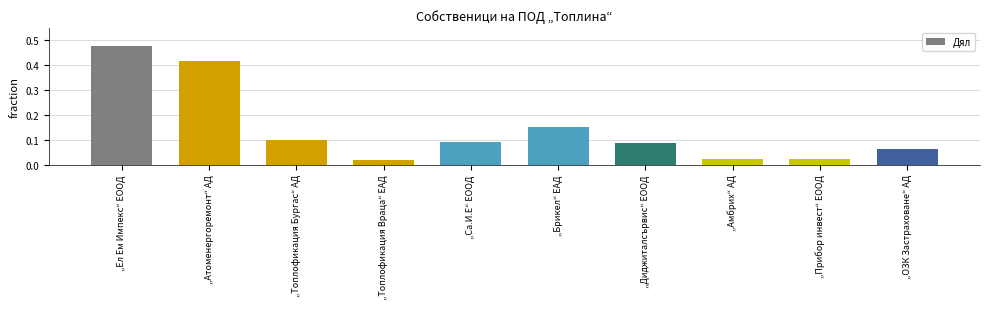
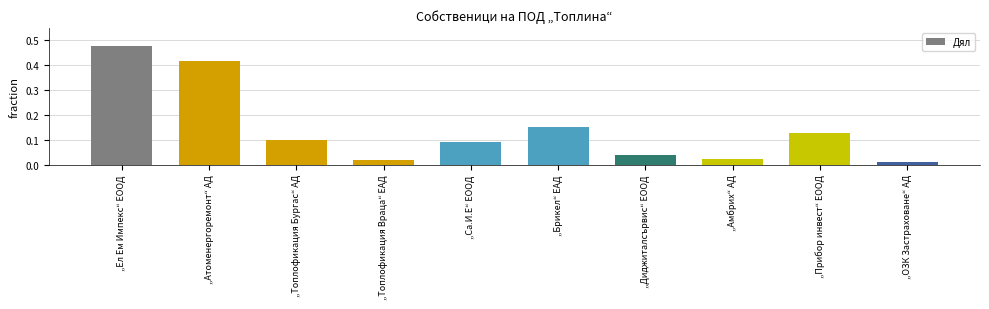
„Диджиталсървис“ ЕООД: 0.09 -> 0.04
„Прибор инвест“ ЕООД: 0.02 -> 0.13
„ОЗК Застраховане“ АД: 0.06 -> 0.01
